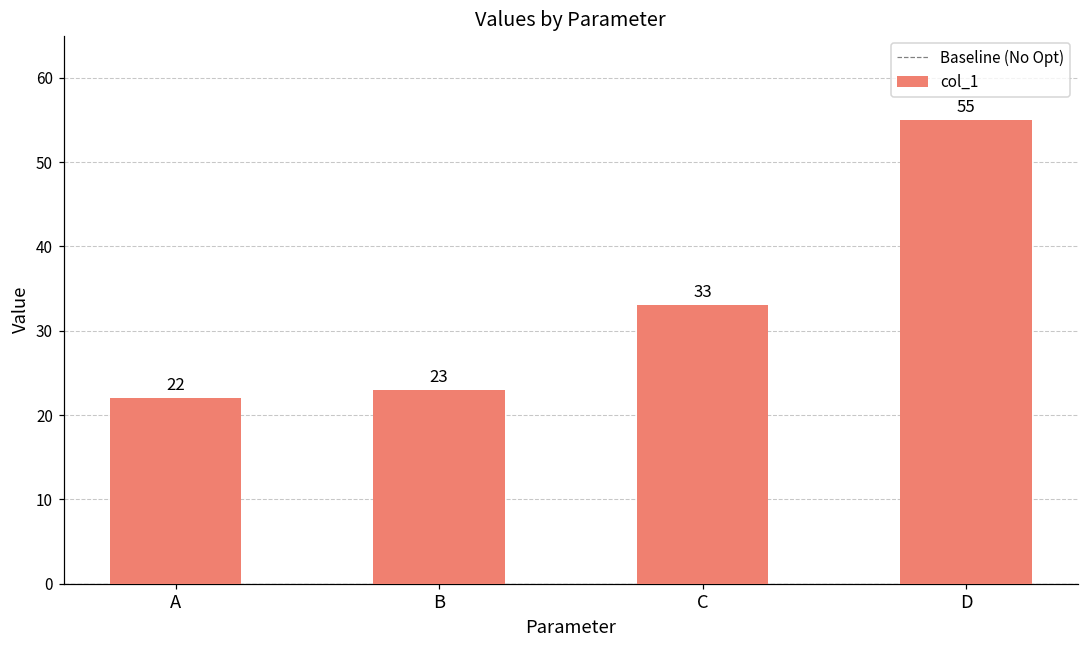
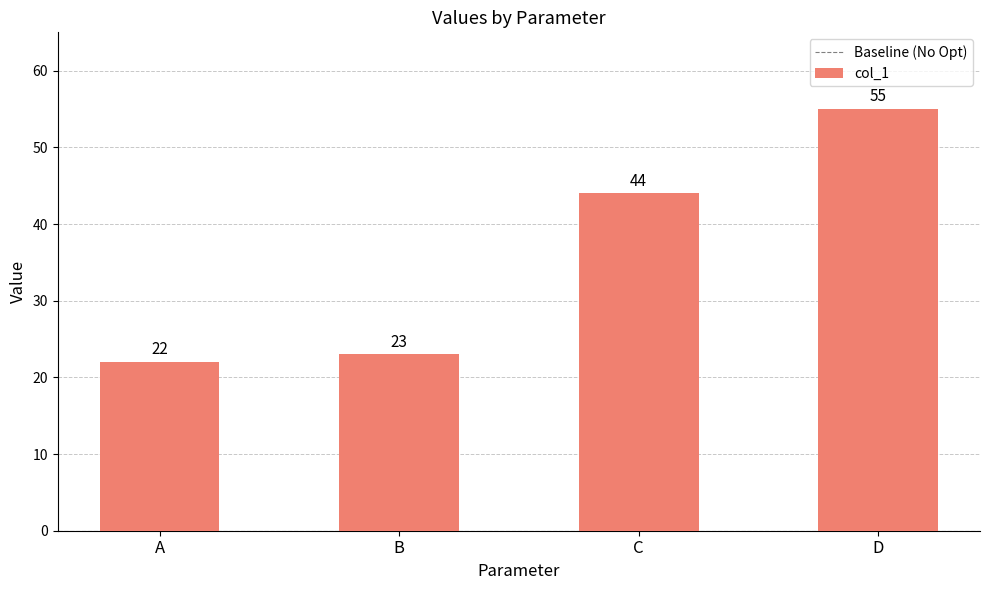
C: 33 -> 44
